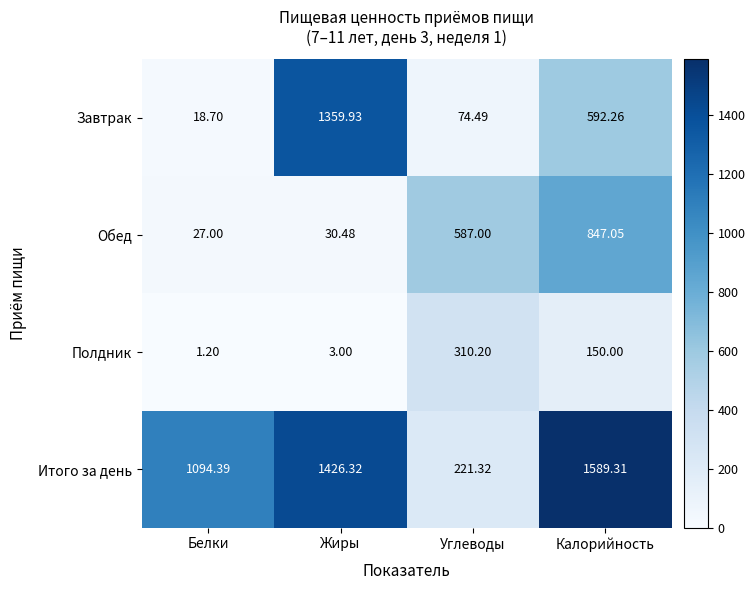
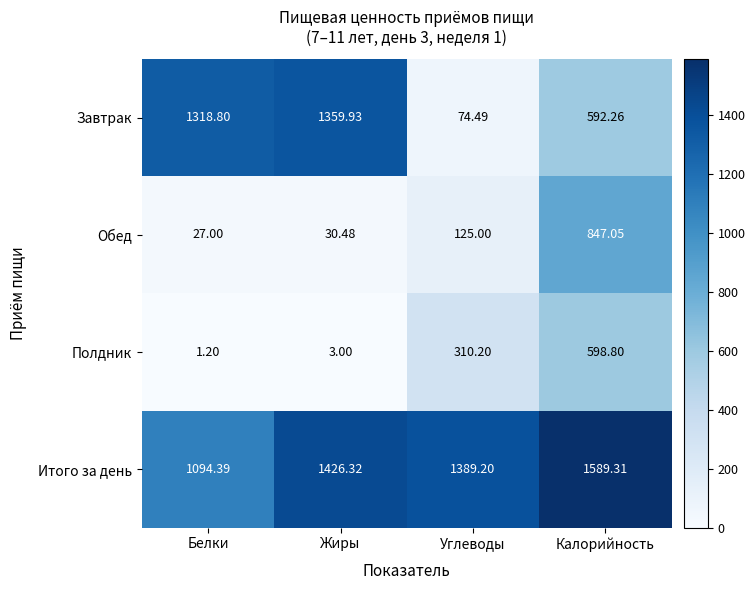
Завтрак, Белки: 18.70 -> 1318.80
Обед, Углеводы: 587.00 -> 125.00
Полдник, Калорийность: 150.00 -> 598.80
Итого за день, Углеводы: 221.32 -> 1389.20
